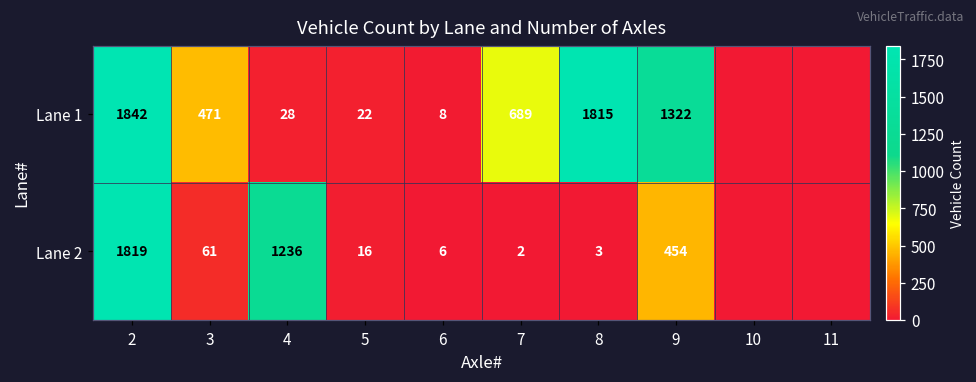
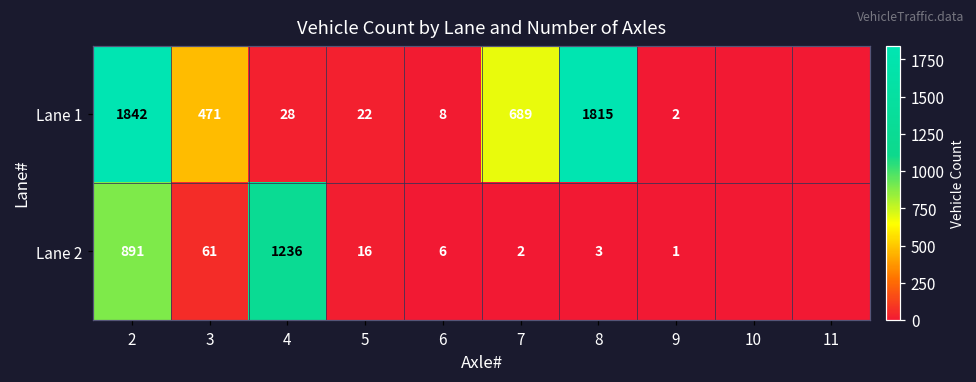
Lane 1, 9: 1322 -> 2
Lane 2, 2: 1819 -> 891
Lane 2, 9: 454 -> 1
